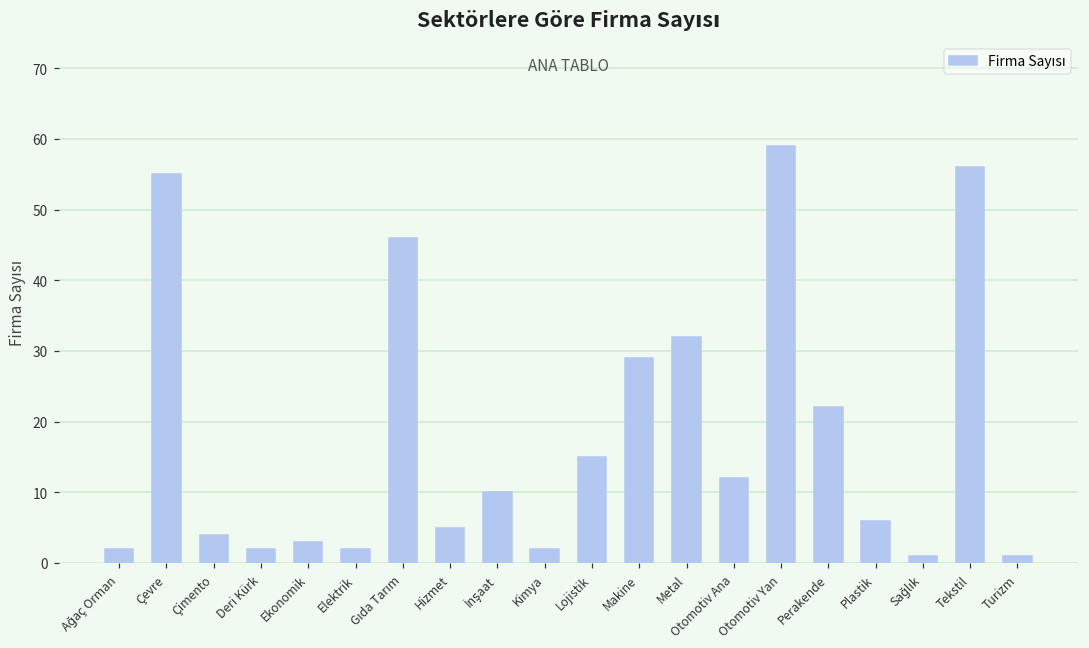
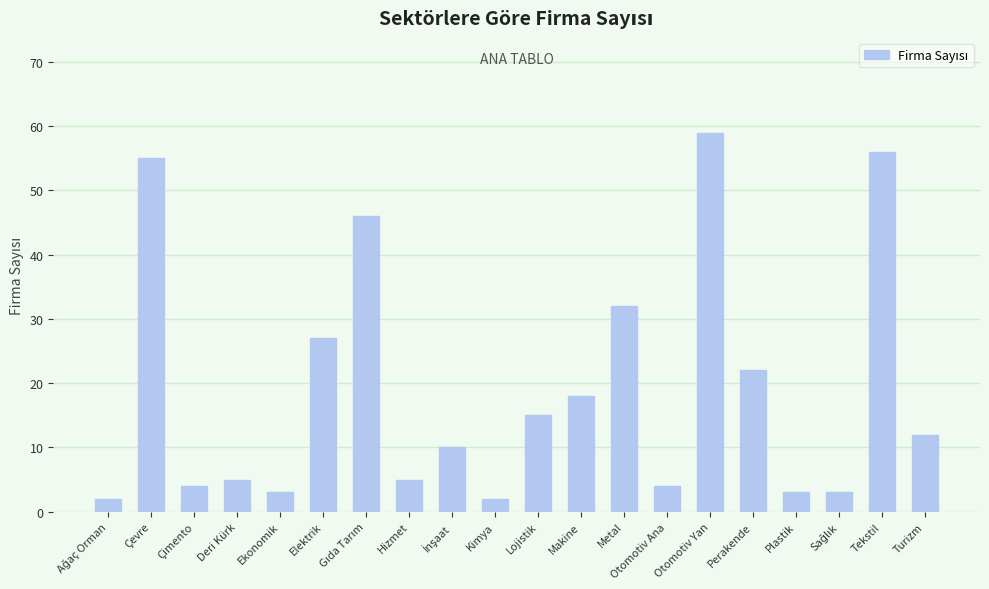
Deri Kürk: 2 -> 5
Elektrik: 2 -> 27
Makine: 29 -> 18
Otomotiv Ana: 12 -> 4
Plastik: 6 -> 3
Sağlık: 1 -> 3
Turizm: 1 -> 12
